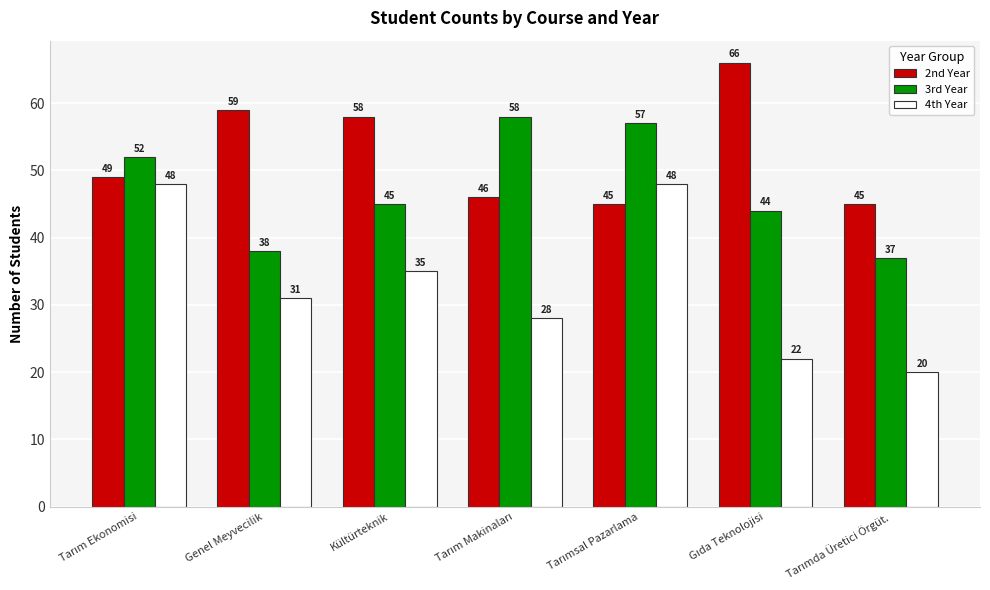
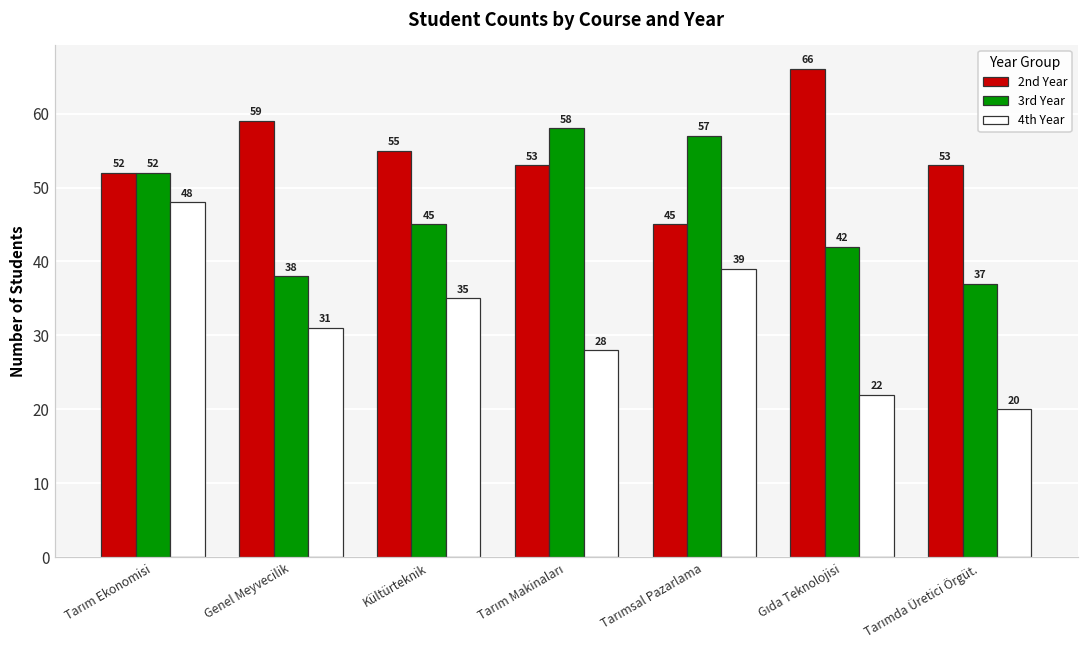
2nd Year, Tarım Ekonomisi: 49 -> 52
2nd Year, Kültürteknik: 58 -> 55
2nd Year, Tarım Makinaları: 46 -> 53
4th Year, Tarımsal Pazarlama: 48 -> 39
3rd Year, Gıda Teknolojisi: 44 -> 42
2nd Year, Tarımda Üretici Örgüt.: 45 -> 53
